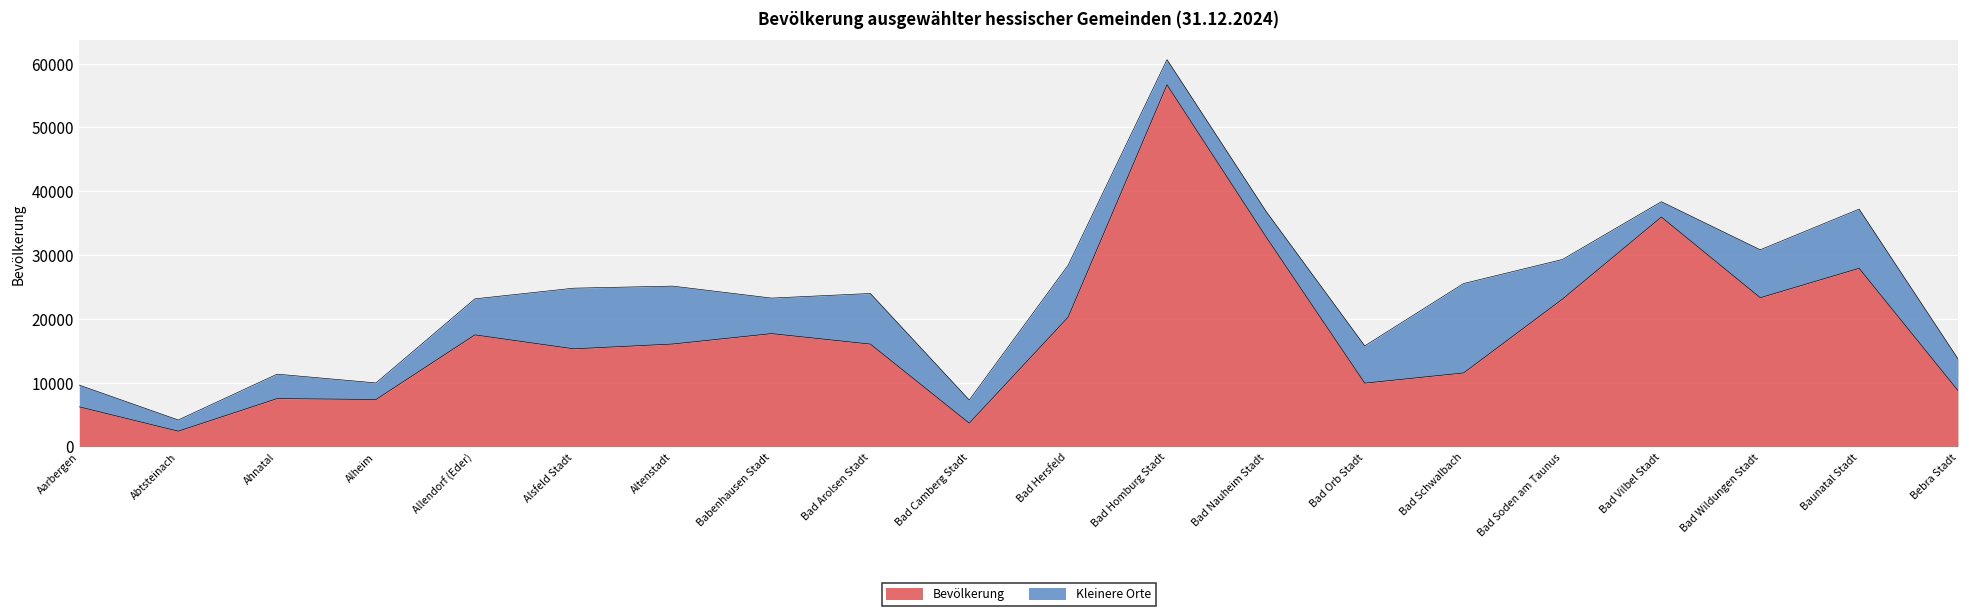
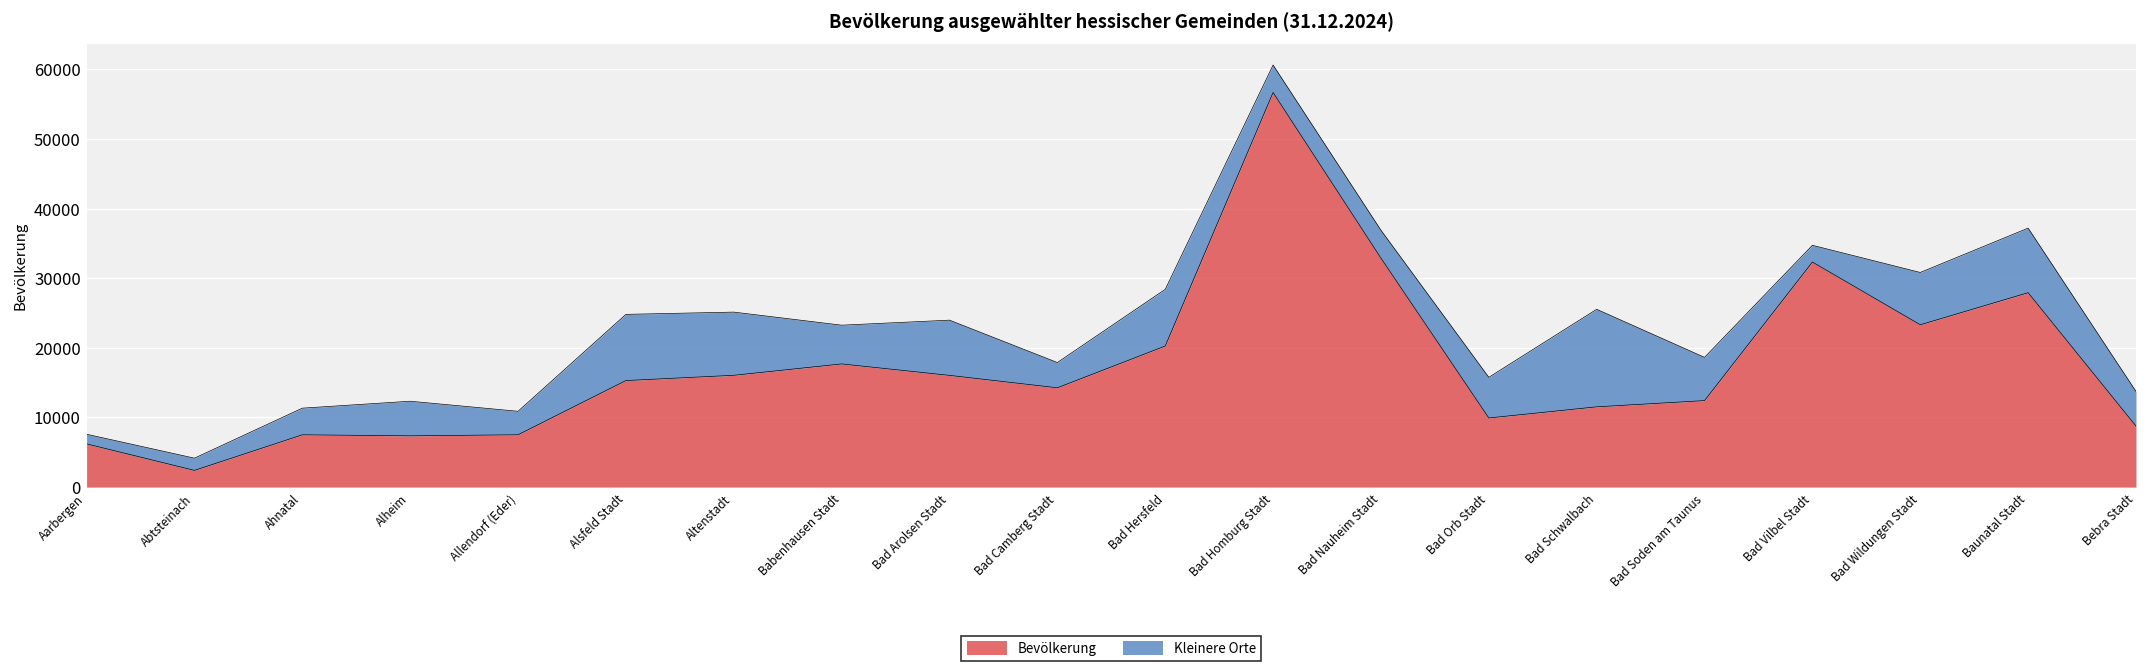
Kleinere Orte, Aarbergen: 3000 -> 1000
Kleinere Orte, Alheim: 3000 -> 5000
Bevölkerung, Allendorf (Eder): 17000 -> 8000
Kleinere Orte, Allendorf (Eder): 6000 -> 3000
Bevölkerung, Bad Camberg Stadt: 4000 -> 14000
Bevölkerung, Bad Soden am Taunus: 23000 -> 12000
Bevölkerung, Bad Vilbel Stadt: 36000 -> 32000
